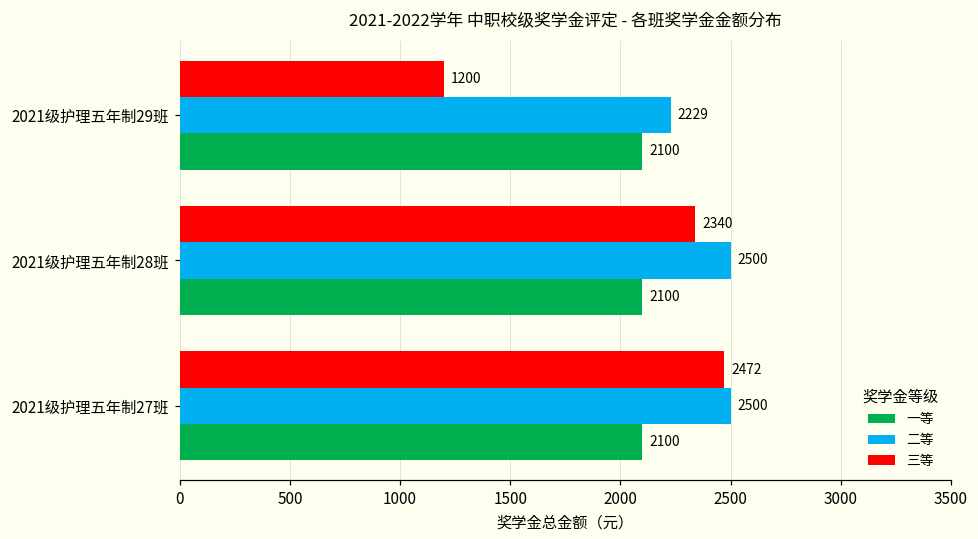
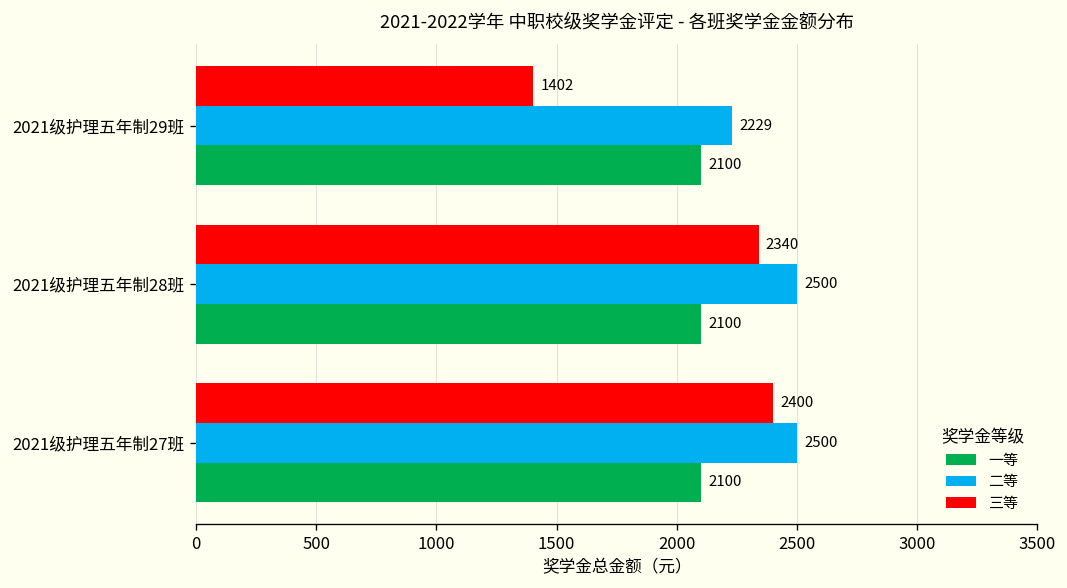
三等, 2021级护理五年制29班: 1200 -> 1402
三等, 2021级护理五年制27班: 2472 -> 2400
